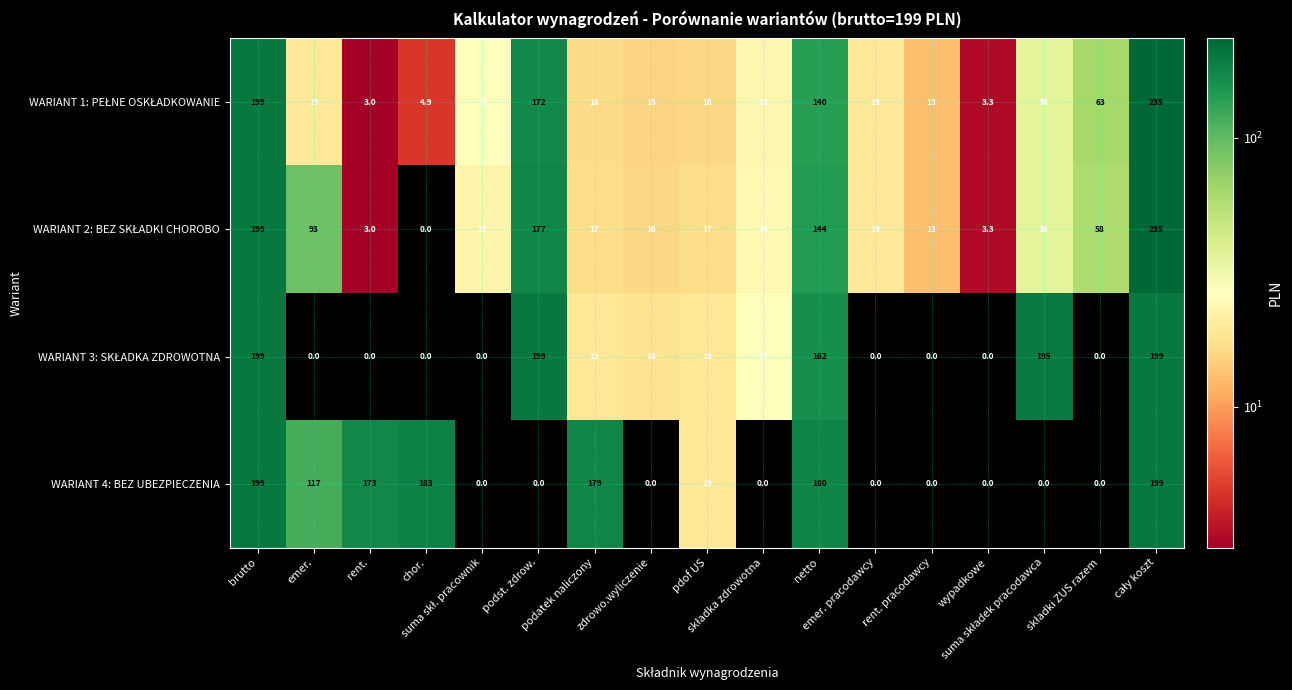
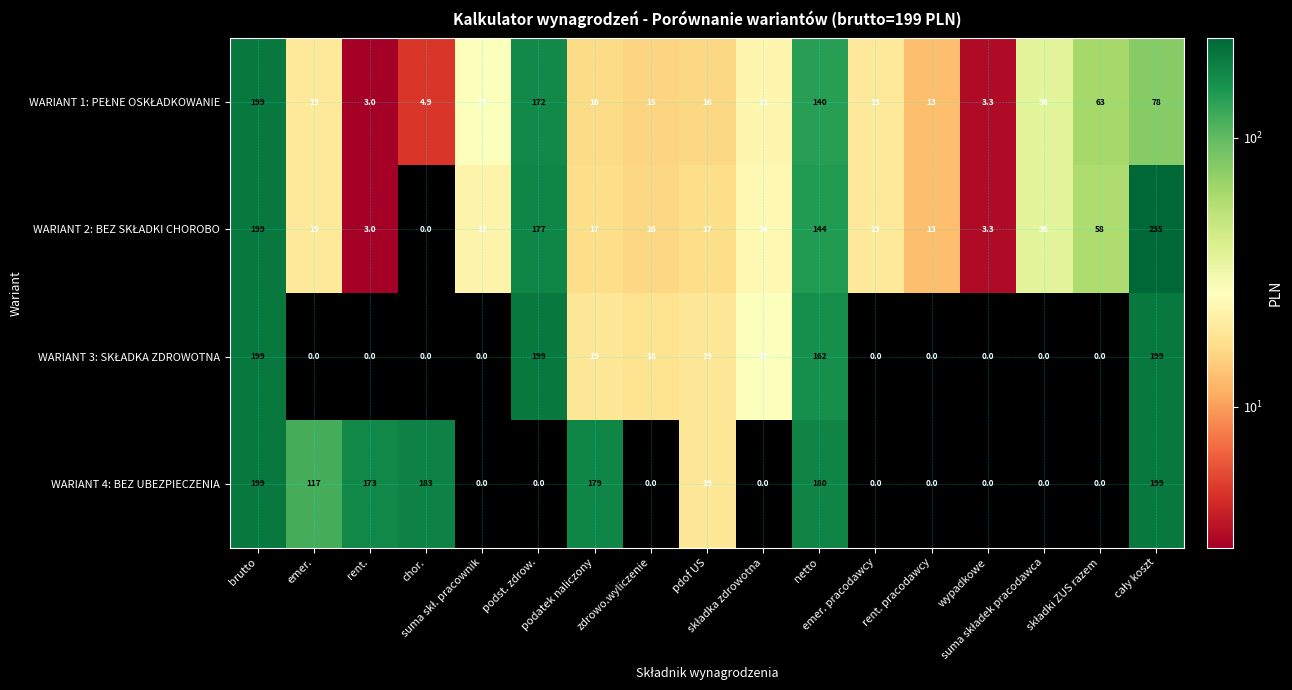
WARIANT 1: PEŁNE OSKŁADKOWANIE, cały koszt: 235 -> 78
WARIANT 2: BEZ SKŁADKI CHOROBO, emer.: 93 -> 19
WARIANT 3: SKŁADKA ZDROWOTNA, suma składek pracodawca: 195 -> 0.0
